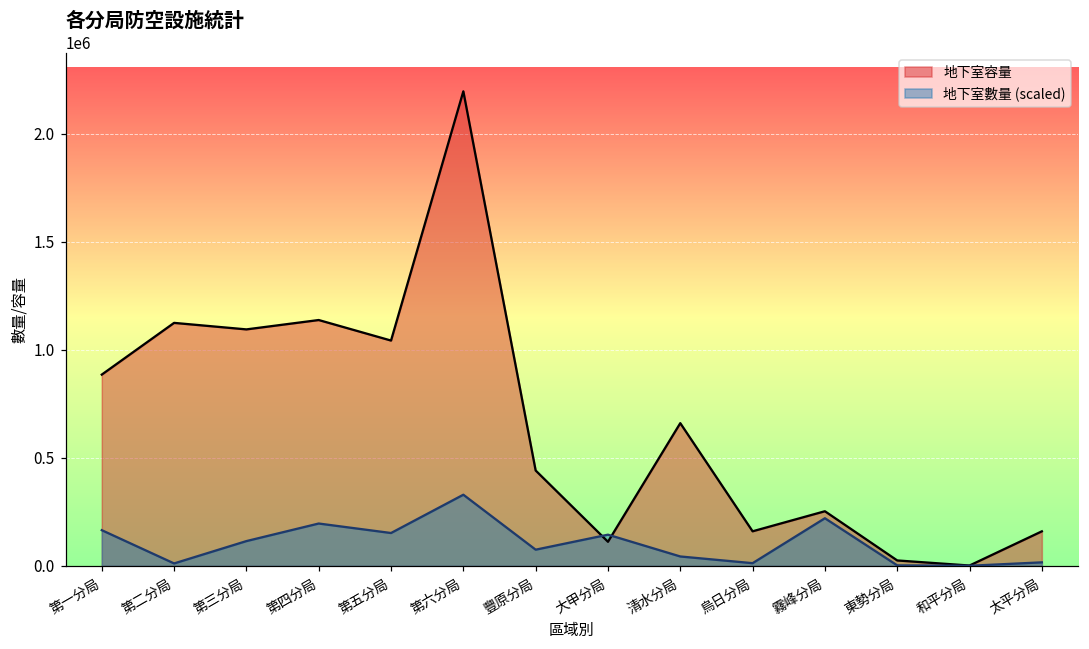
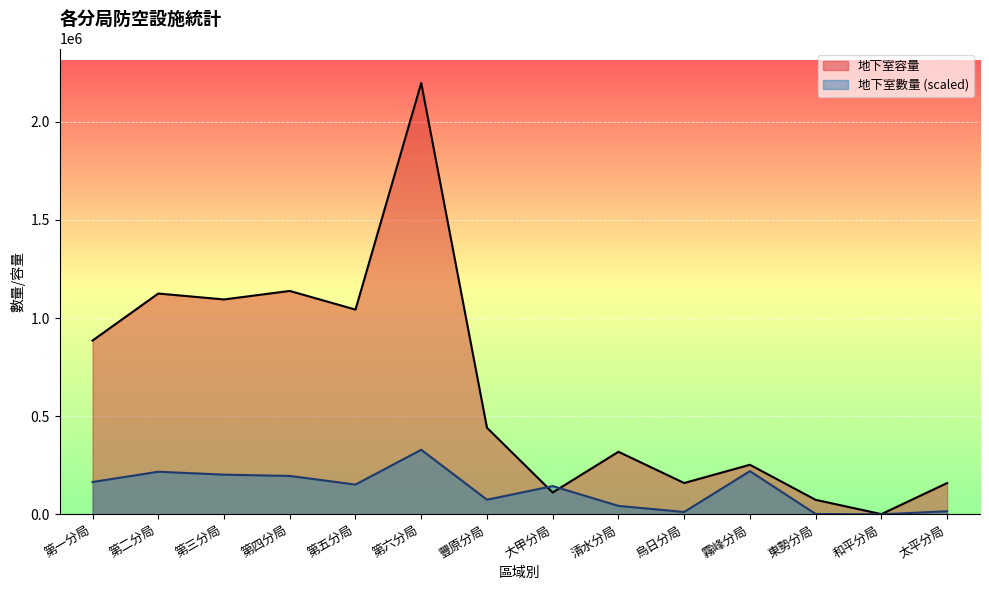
地下室數量 (scaled), 第二分局: 10000 -> 220000
地下室數量 (scaled), 第三分局: 110000 -> 200000
地下室容量, 清水分局: 660000 -> 320000
地下室容量, 東勢分局: 30000 -> 70000
